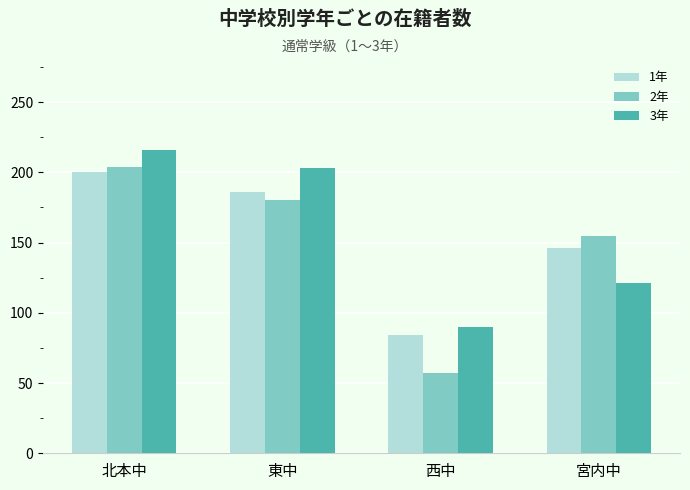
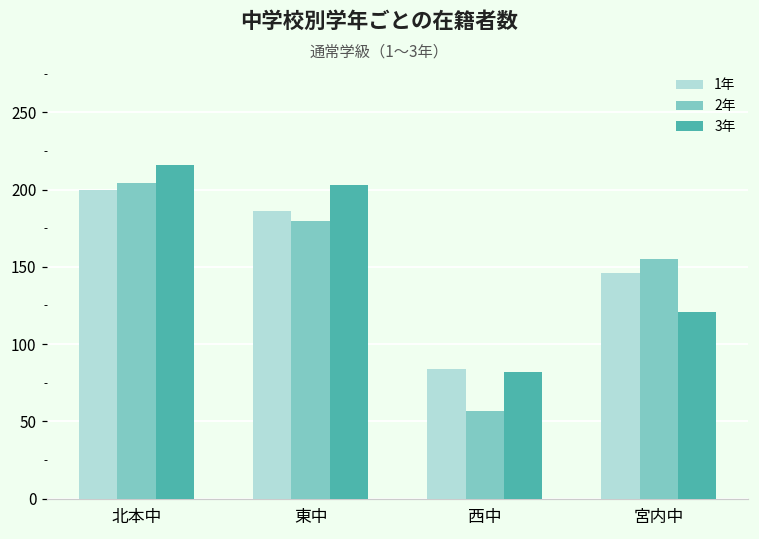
3年, 西中: 90 -> 82
